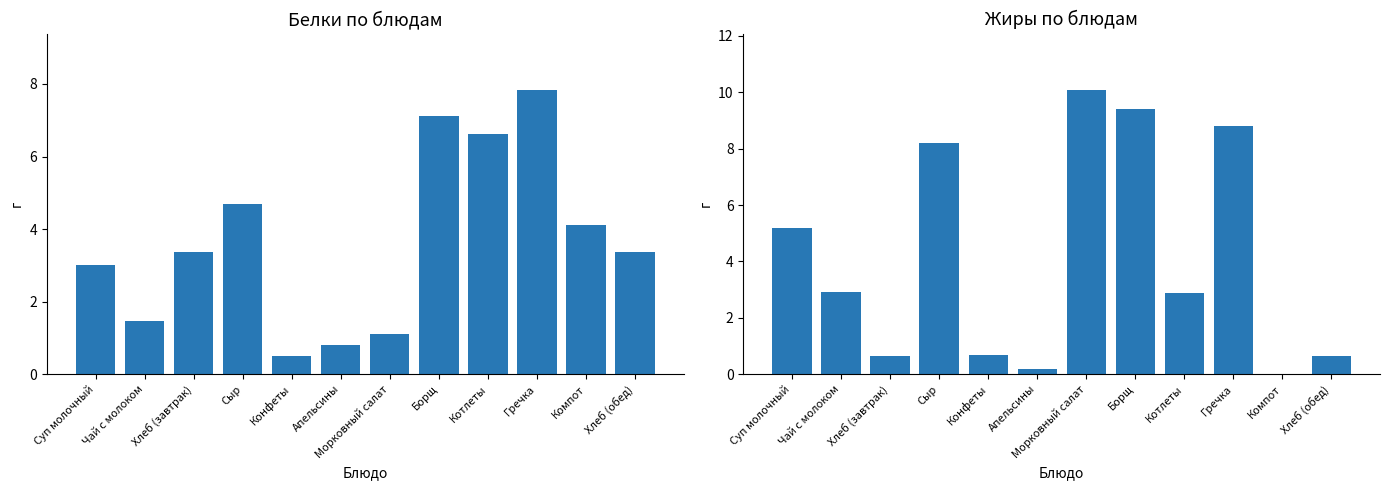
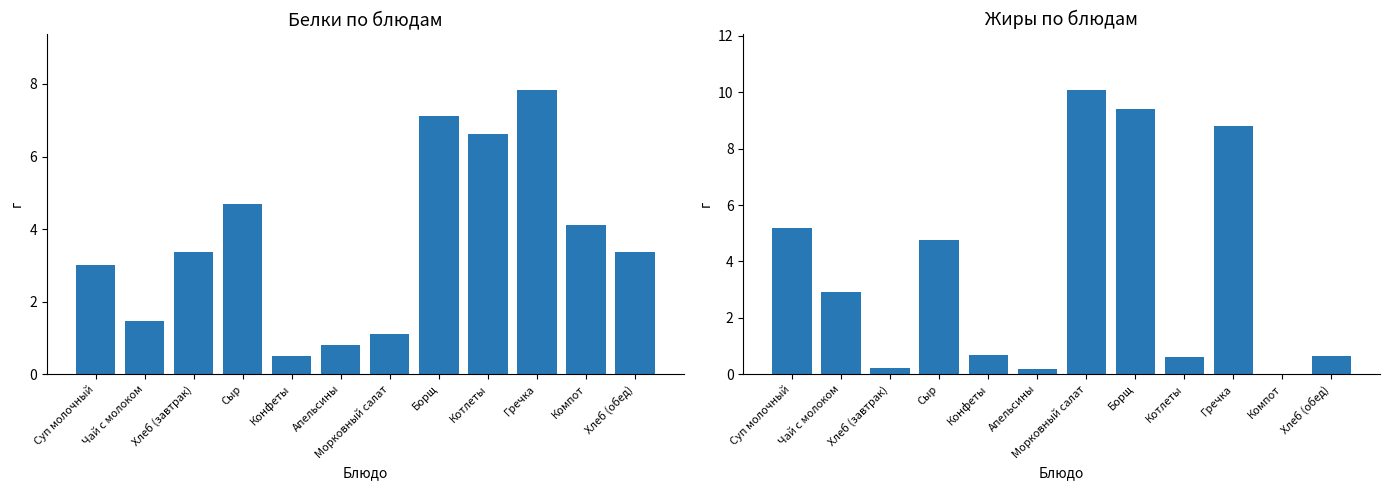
Жиры по блюдам, Хлеб (завтрак): 0.7 -> 0.2
Жиры по блюдам, Сыр: 8.2 -> 4.8
Жиры по блюдам, Котлеты: 2.9 -> 0.6
